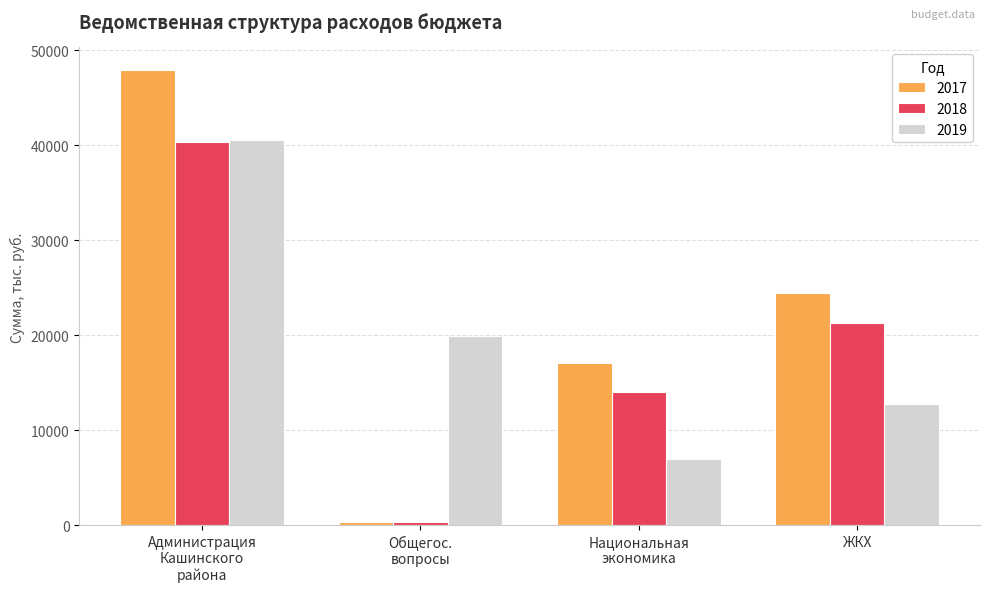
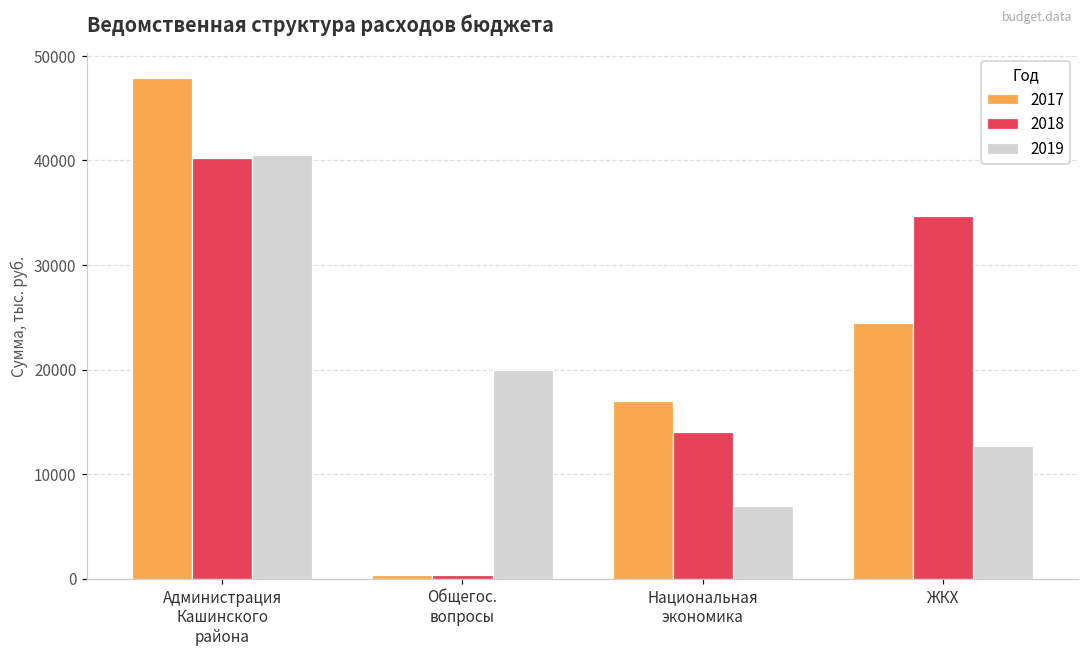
2018, ЖКХ: 21000 -> 35000
